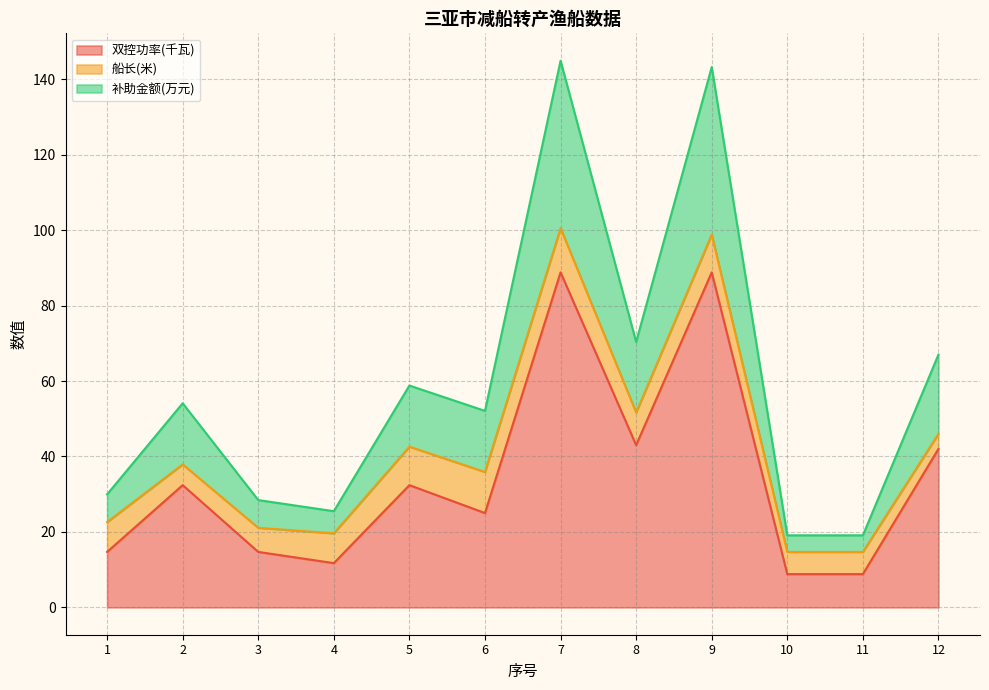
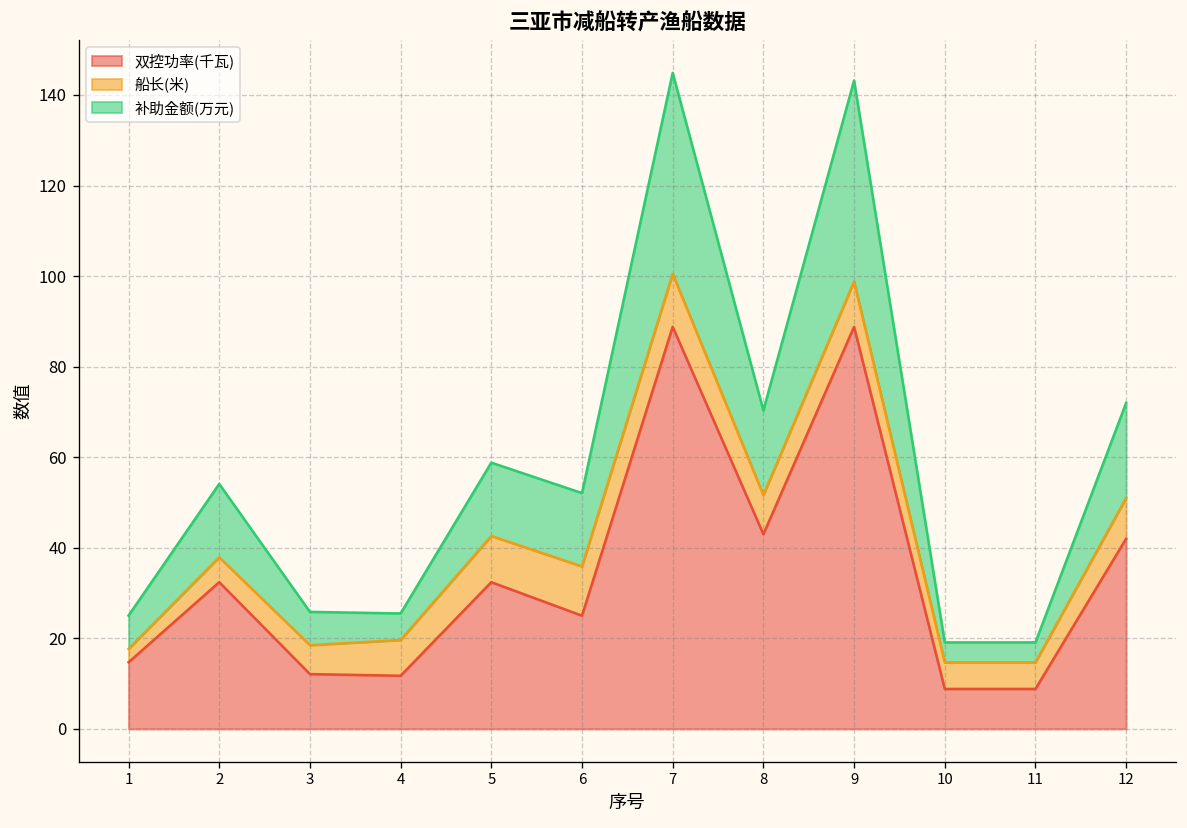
船长(米), 1: 8 -> 3
双控功率(千瓦), 3: 15 -> 12
船长(米), 12: 4 -> 9
